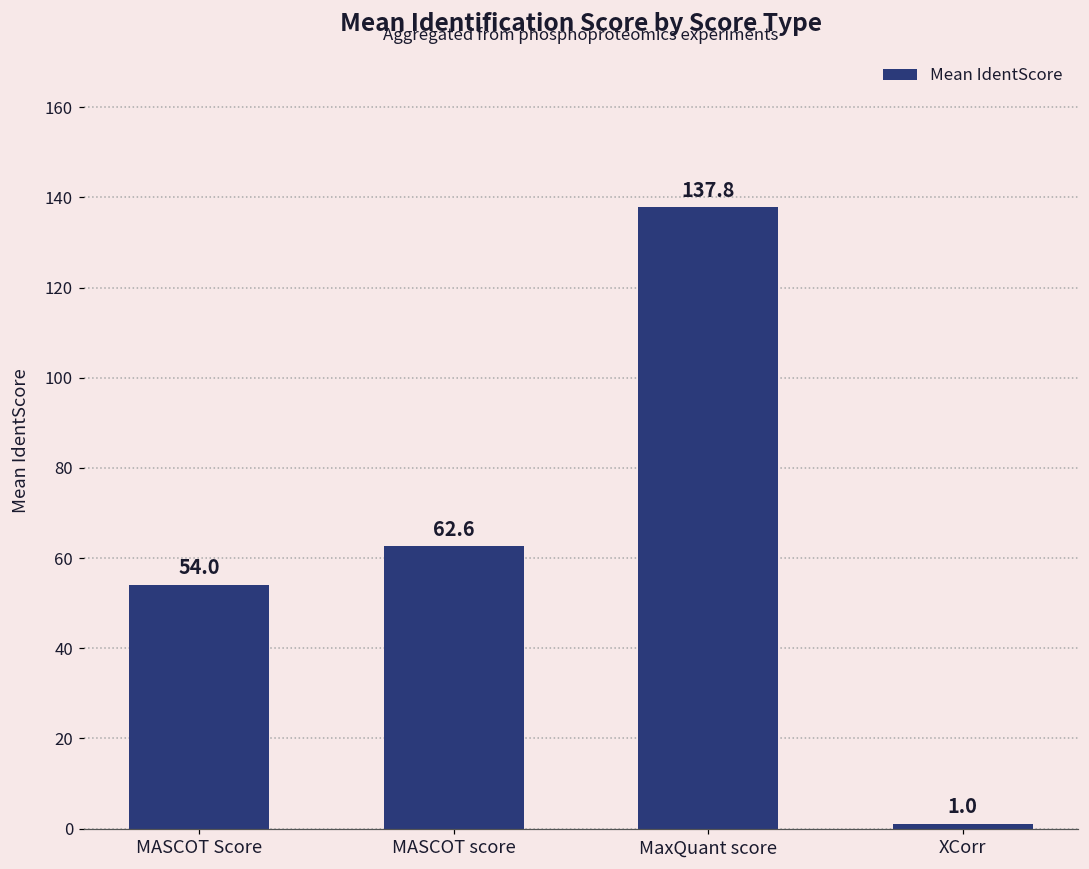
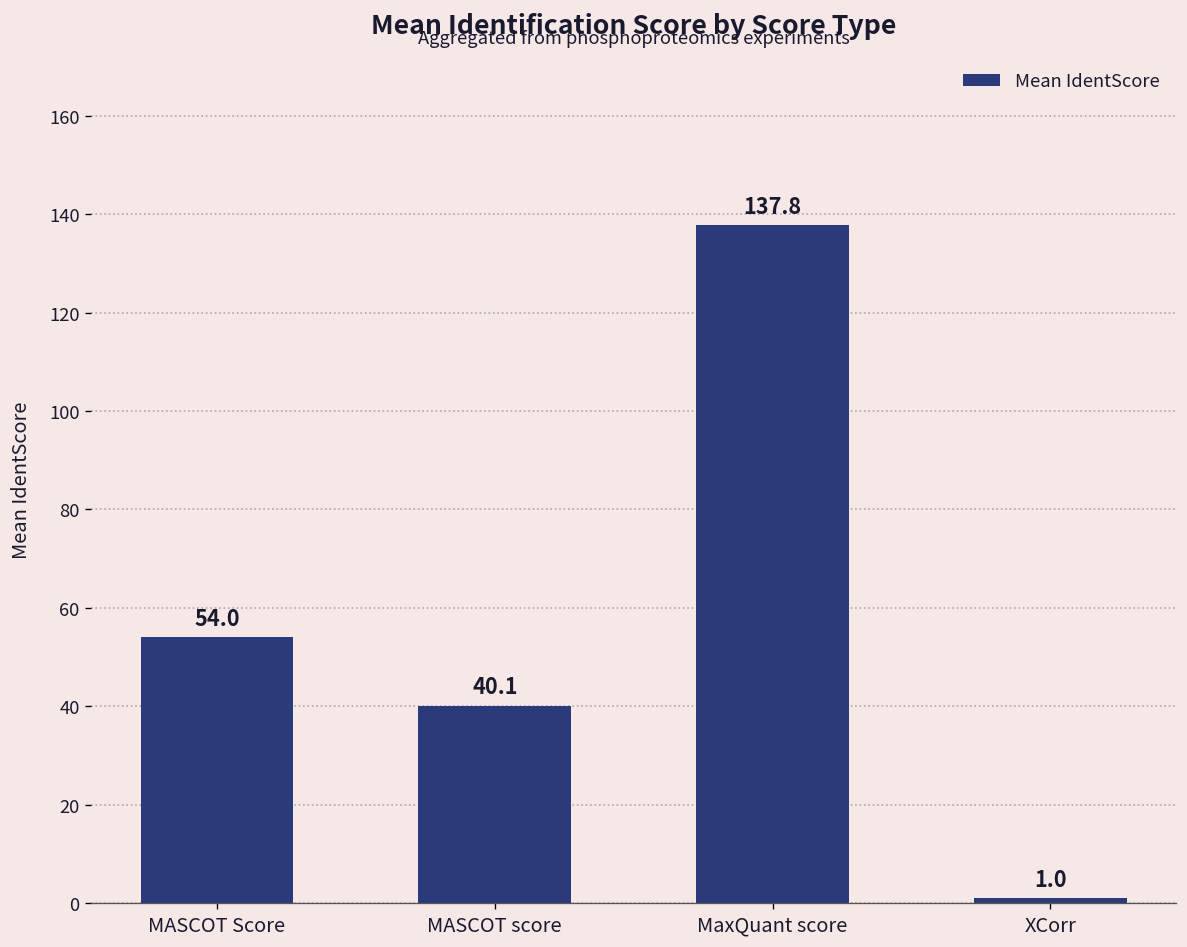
MASCOT score: 62.6 -> 40.1
